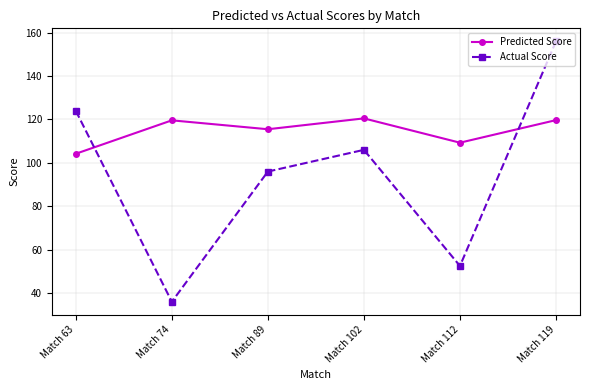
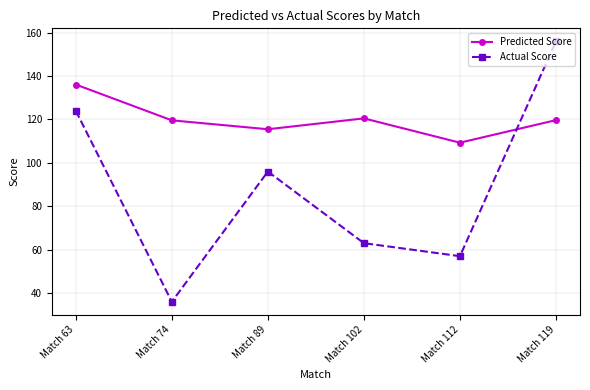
Predicted Score, Match 63: 104 -> 136
Actual Score, Match 102: 106 -> 63
Actual Score, Match 112: 53 -> 57
